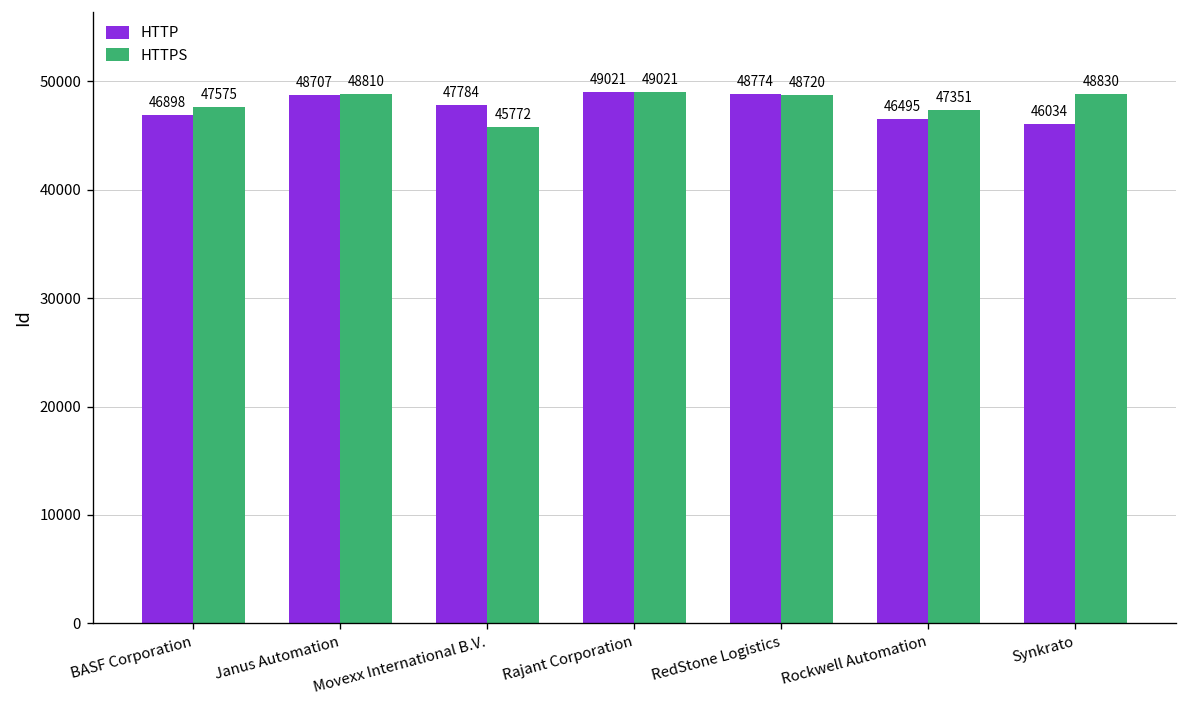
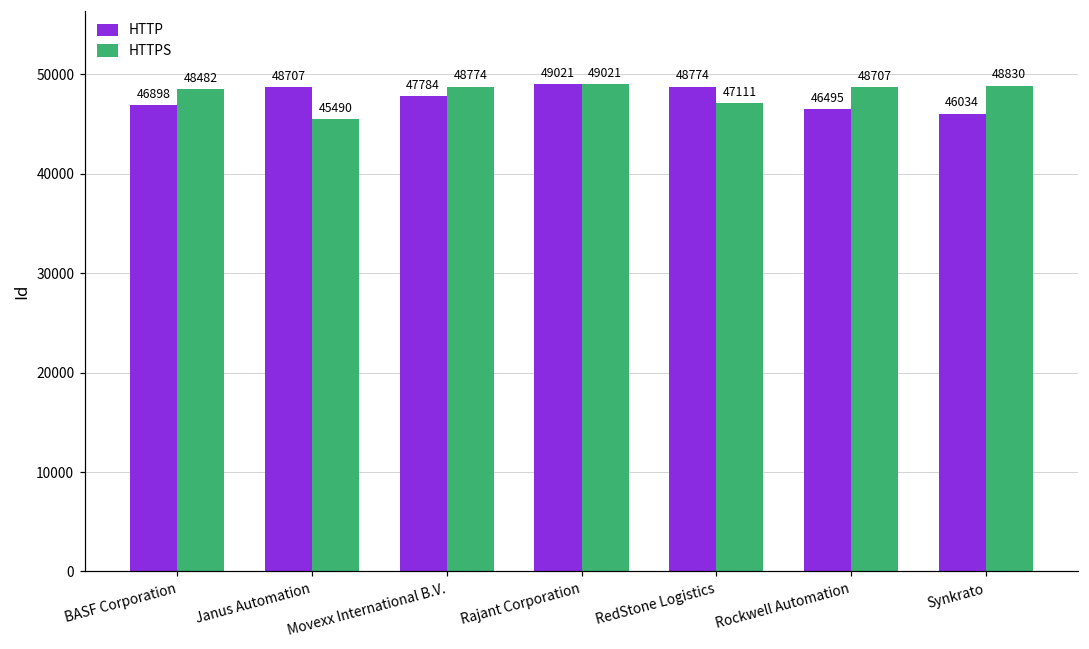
HTTPS, BASF Corporation: 47575 -> 48482
HTTPS, Janus Automation: 48810 -> 45490
HTTPS, Movexx International B.V.: 45772 -> 48774
HTTPS, RedStone Logistics: 48720 -> 47111
HTTPS, Rockwell Automation: 47351 -> 48707
